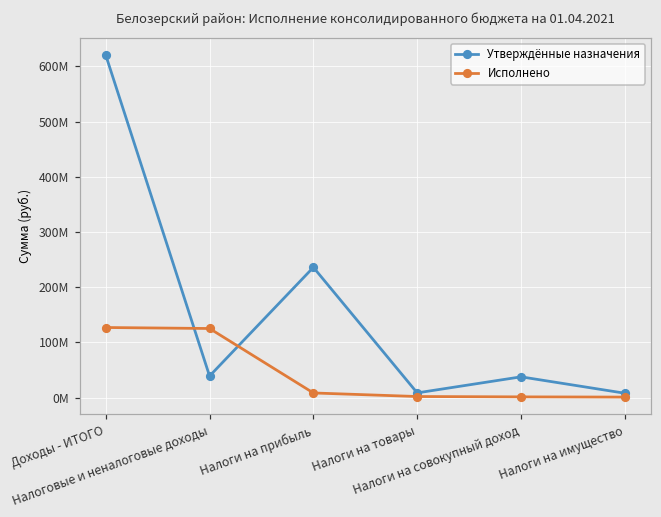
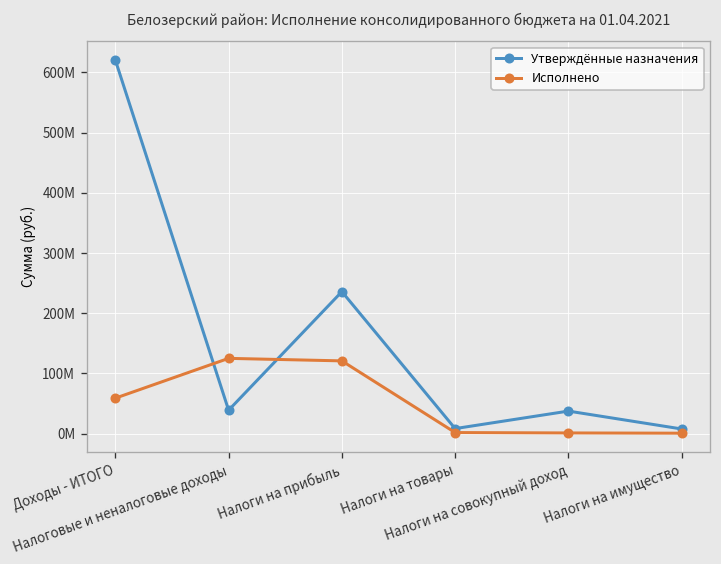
Исполнено, Доходы - ИТОГО: 130М -> 60М
Исполнено, Налоги на прибыль: 10М -> 120М
